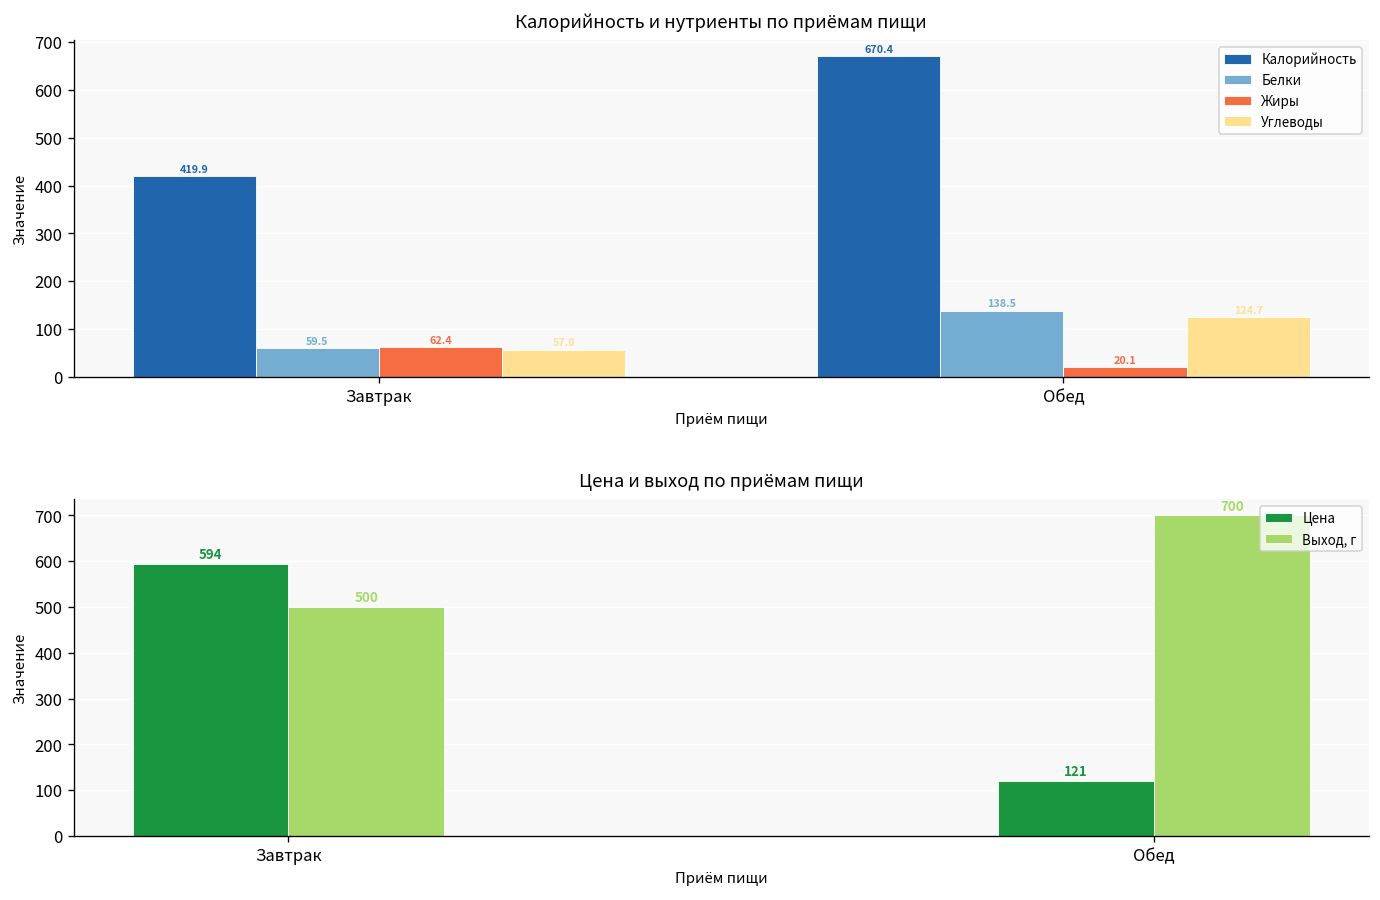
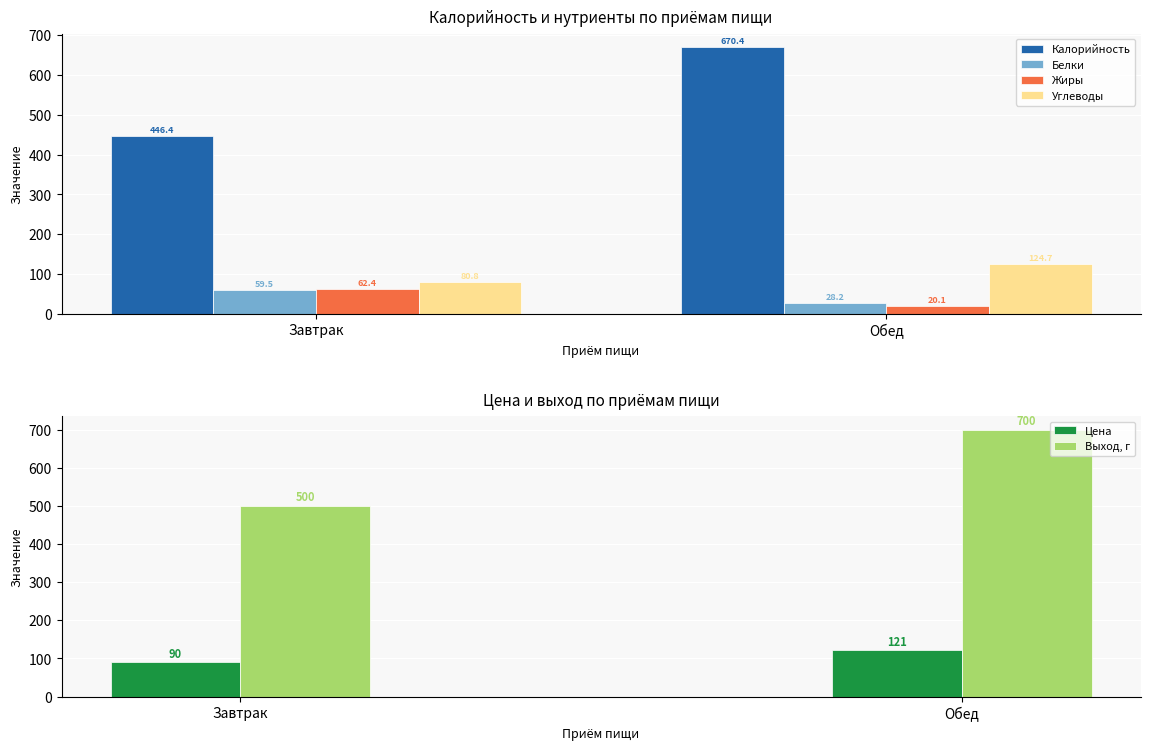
Калорийность и нутриенты по приёмам пищи, Калорийность, Завтрак: 419.9 -> 446.4
Калорийность и нутриенты по приёмам пищи, Углеводы, Завтрак: 57.0 -> 80.8
Калорийность и нутриенты по приёмам пищи, Белки, Обед: 138.5 -> 28.2
Цена и выход по приёмам пищи, Цена, Завтрак: 594 -> 90
